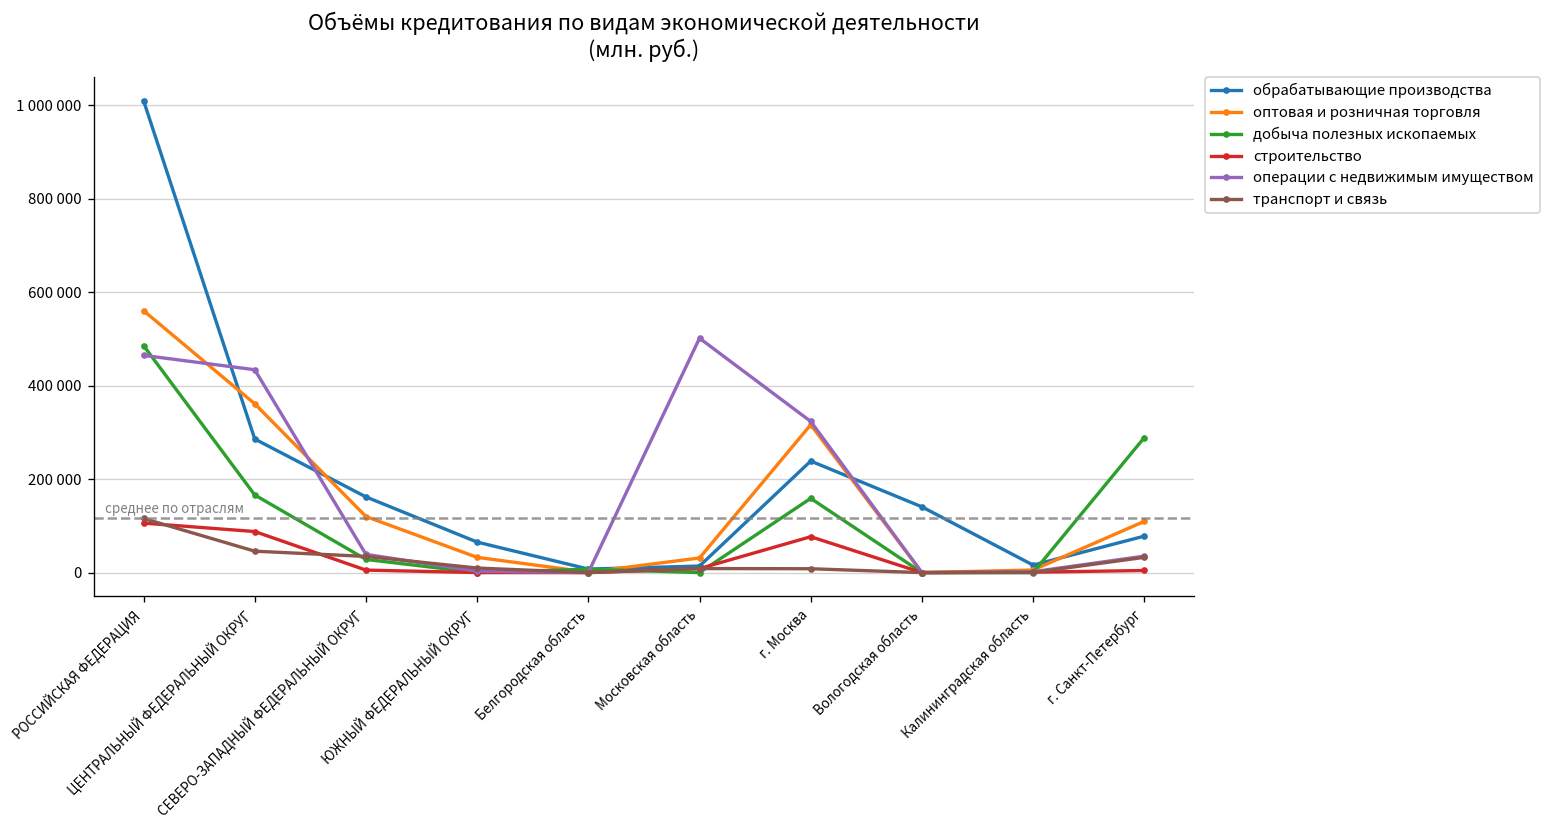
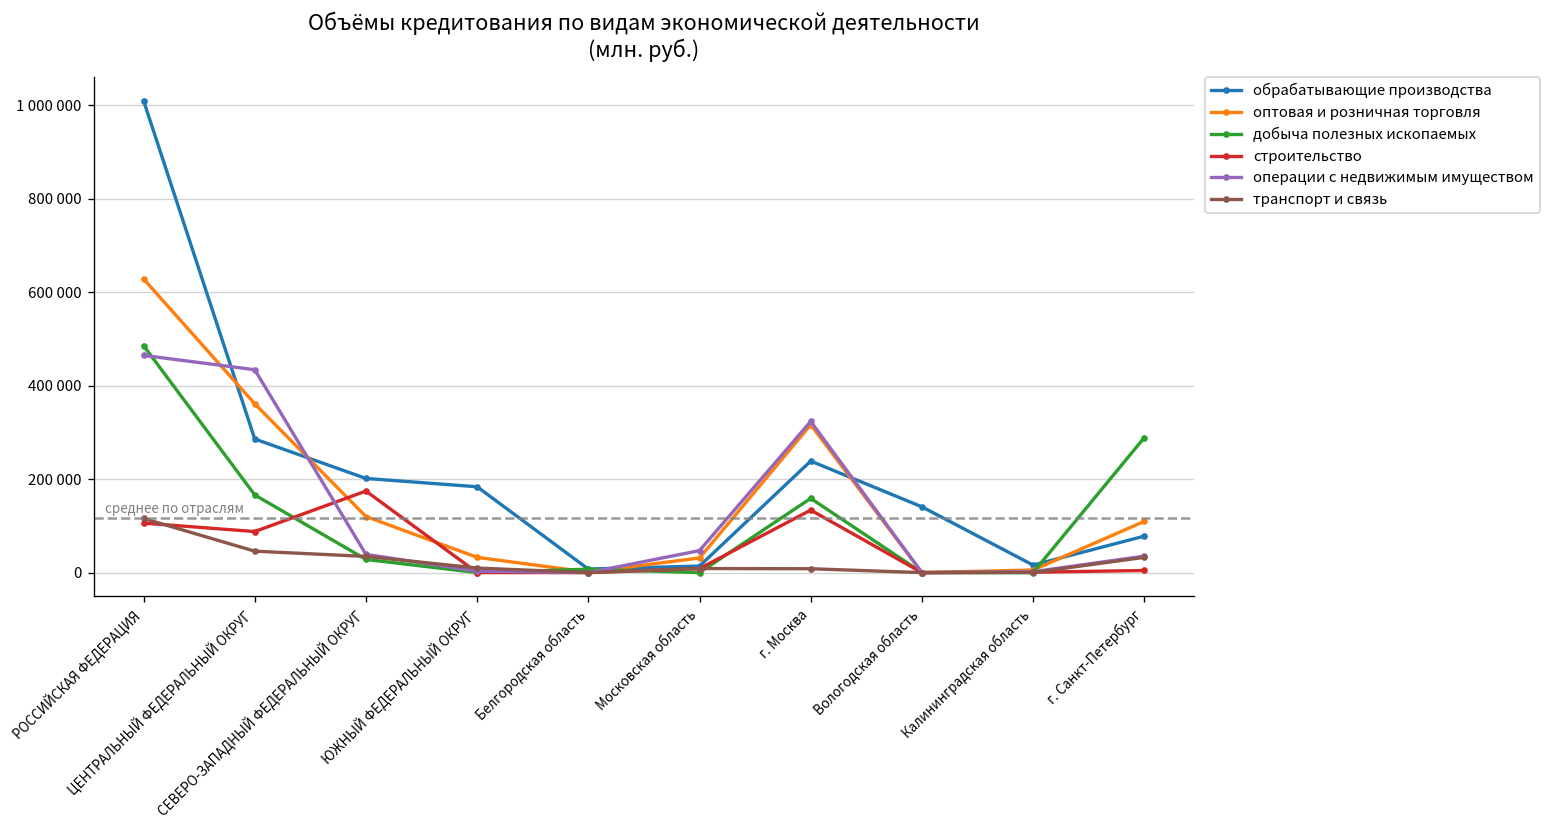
оптовая и розничная торговля, РОССИЙСКАЯ ФЕДЕРАЦИЯ: 560000 -> 630000
обрабатывающие производства, СЕВЕРО-ЗАПАДНЫЙ ФЕДЕРАЛЬНЫЙ ОКРУГ: 160000 -> 200000
строительство, СЕВЕРО-ЗАПАДНЫЙ ФЕДЕРАЛЬНЫЙ ОКРУГ: 10000 -> 170000
обрабатывающие производства, ЮЖНЫЙ ФЕДЕРАЛЬНЫЙ ОКРУГ: 70000 -> 180000
операции с недвижимым имуществом, Московская область: 500000 -> 50000
строительство, г. Москва: 80000 -> 130000
